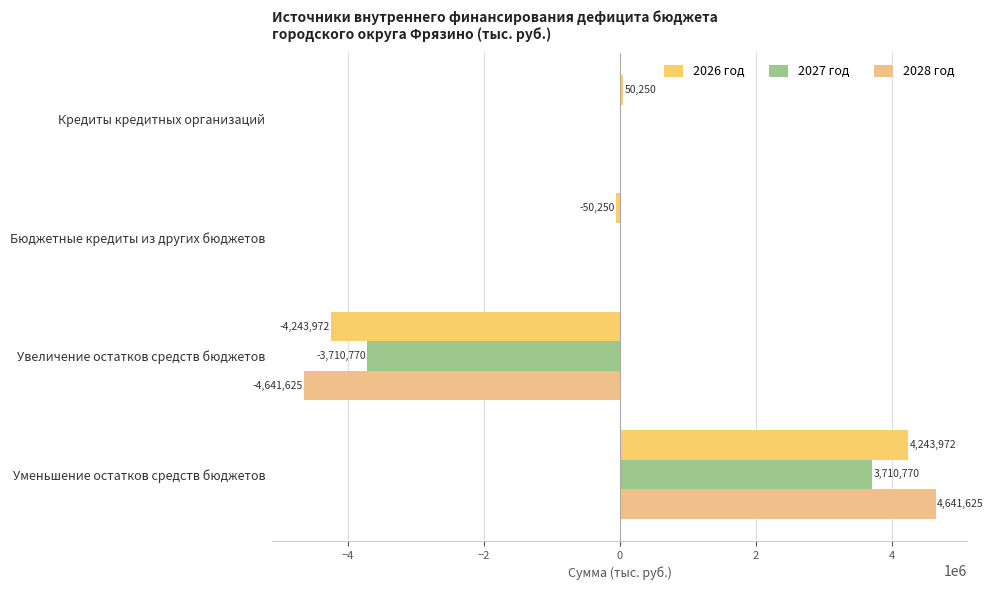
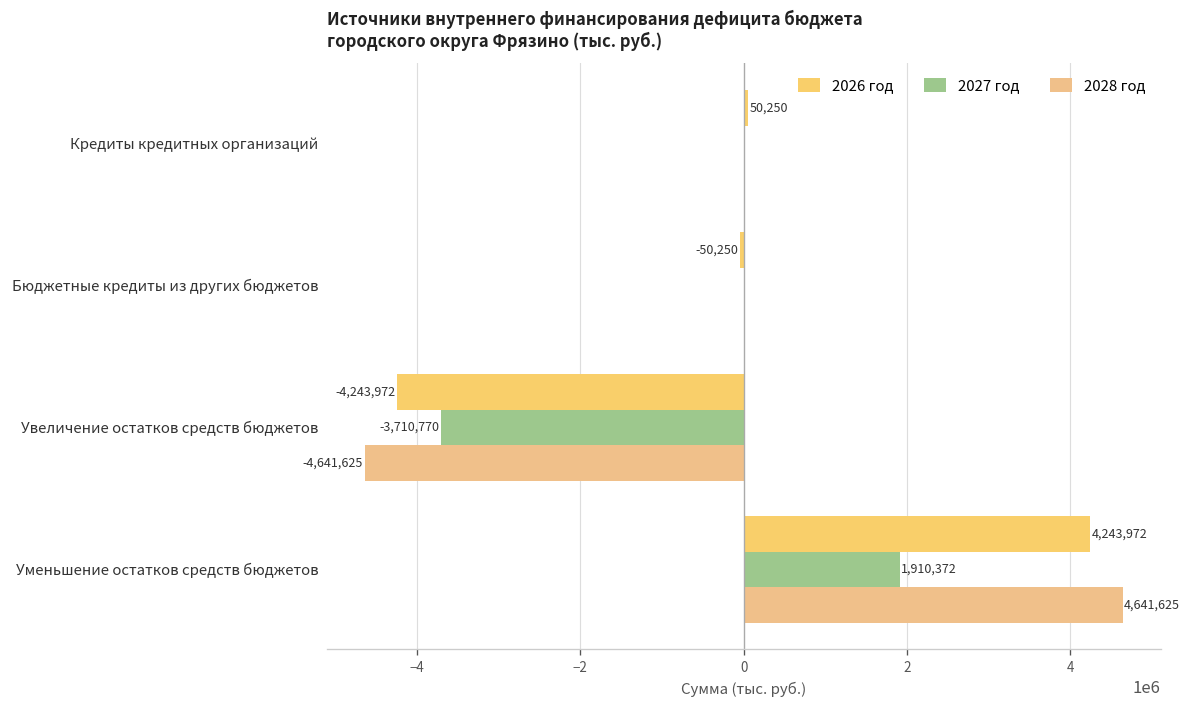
2027 год, Уменьшение остатков средств бюджетов: 3,710,770 -> 1,910,372
